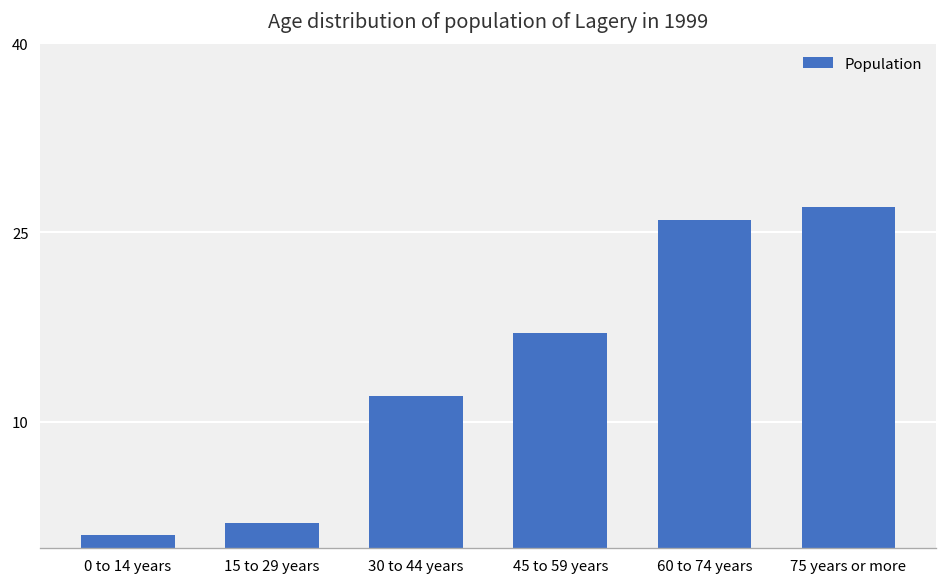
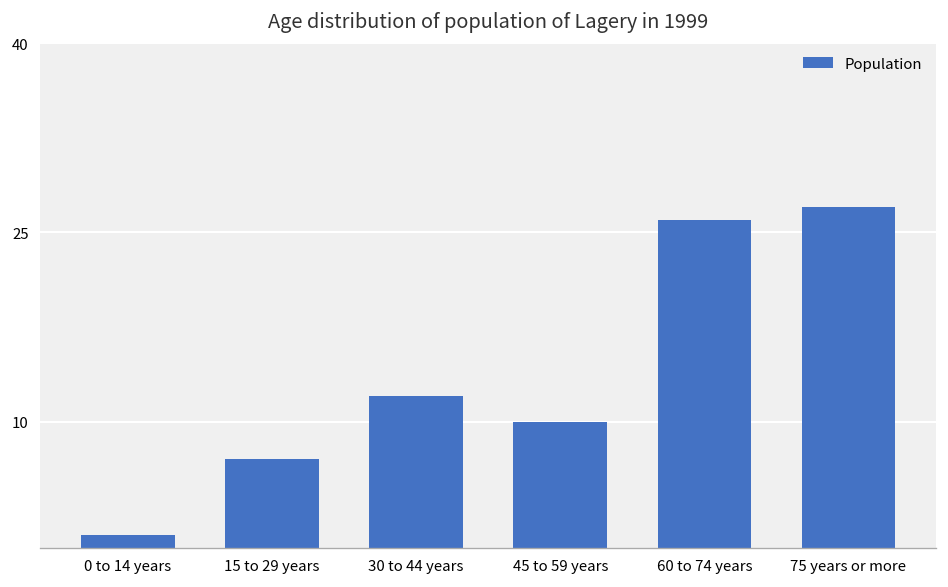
15 to 29 years: 2 -> 7
45 to 59 years: 17 -> 10
